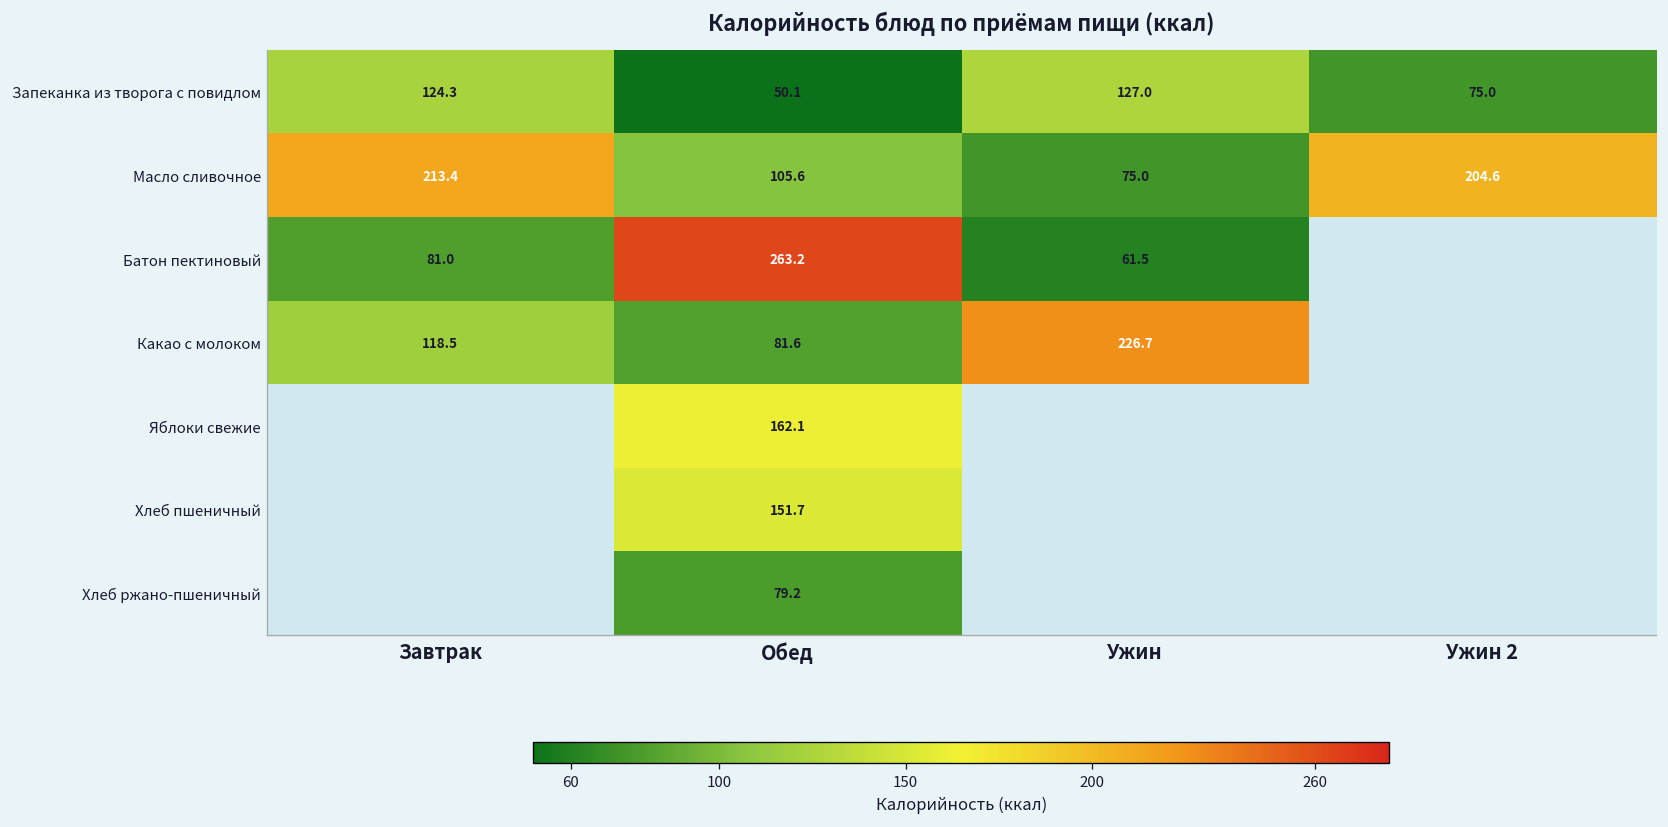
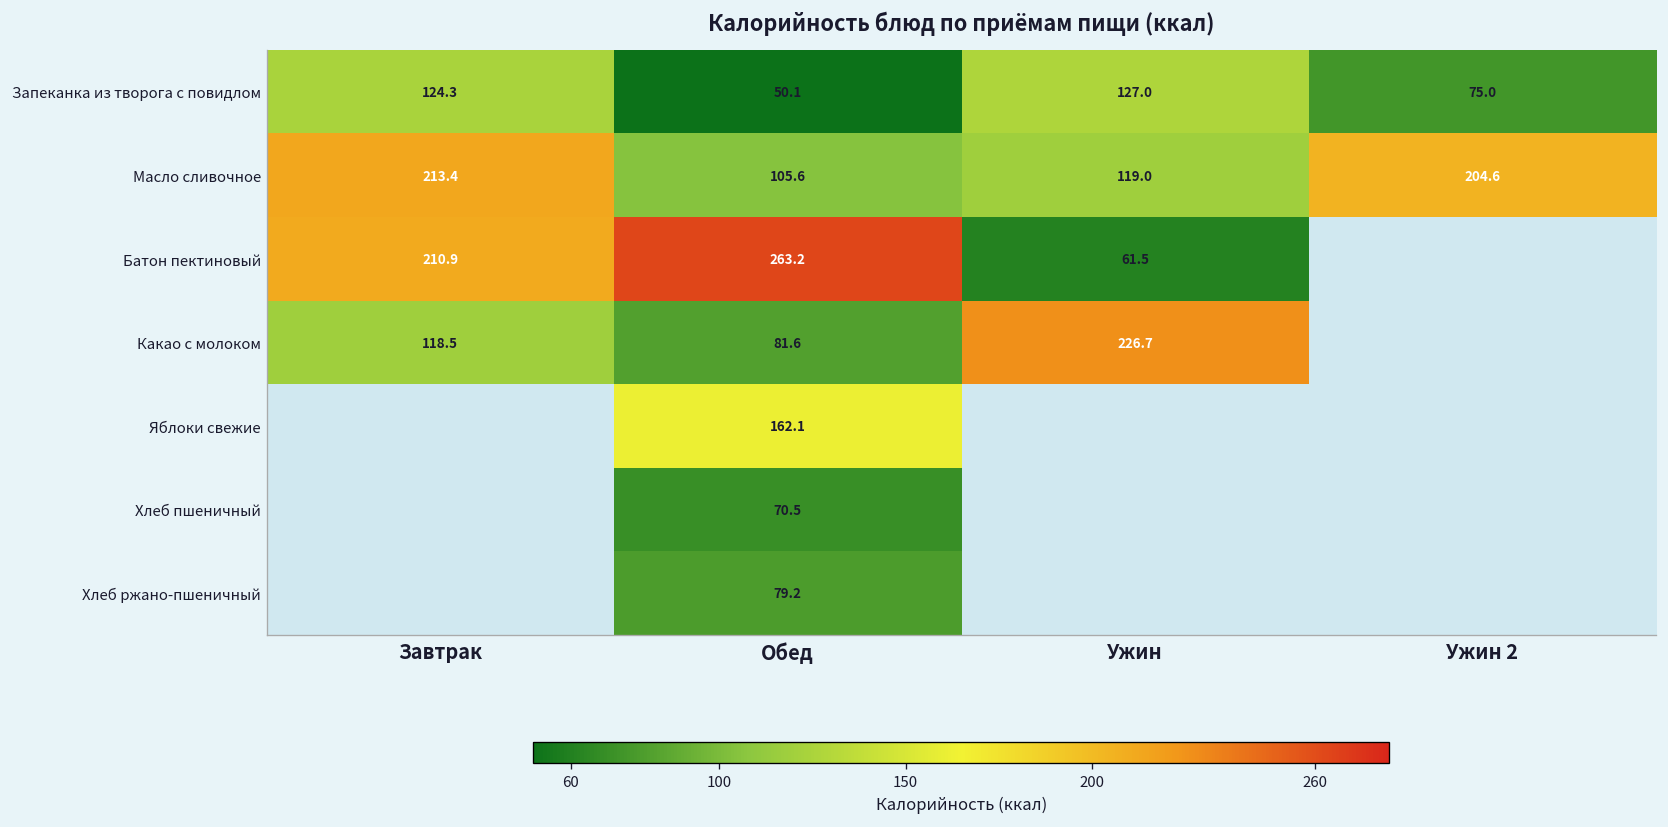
Масло сливочное, Ужин: 75.0 -> 119.0
Батон пектиновый, Завтрак: 81.0 -> 210.9
Хлеб пшеничный, Обед: 151.7 -> 70.5
